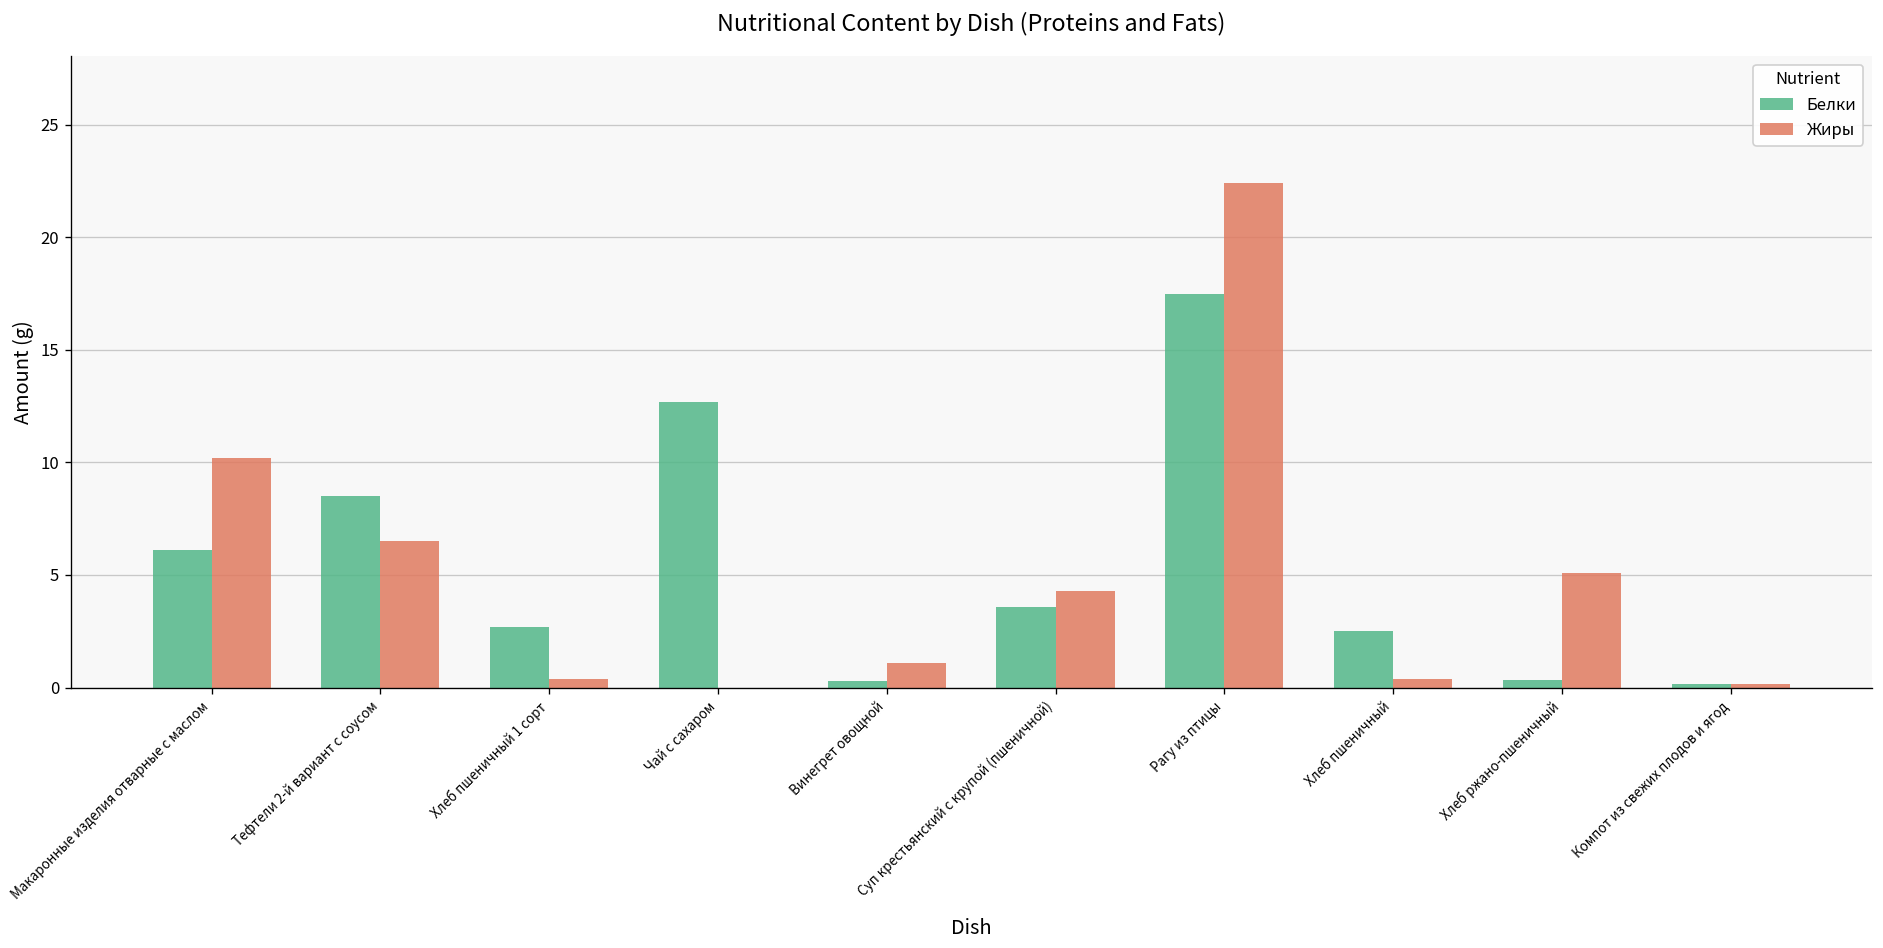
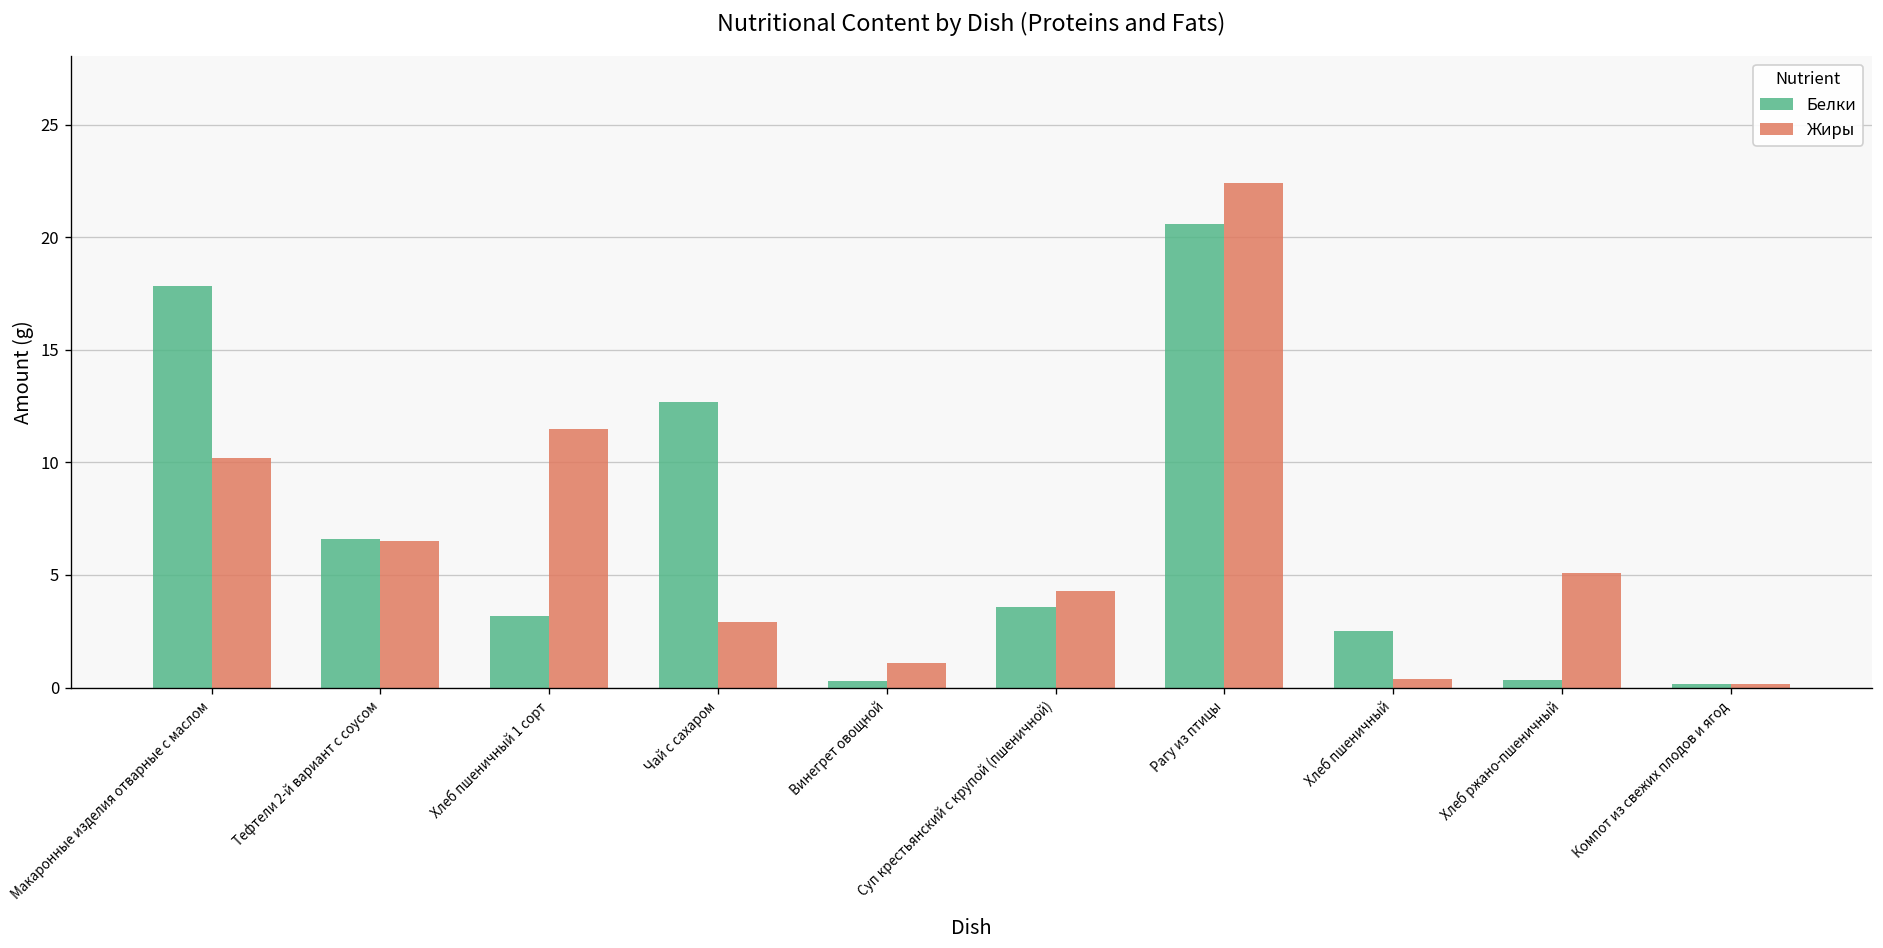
Белки, Макаронные изделия отварные с маслом: 6.1 -> 17.8
Белки, Тефтели 2-й вариант с соусом: 8.5 -> 6.6
Белки, Хлеб пшеничный 1 сорт: 2.7 -> 3.2
Жиры, Хлеб пшеничный 1 сорт: 0.4 -> 11.5
Жиры, Чай с сахаром: 0.0 -> 2.9
Белки, Рагу из птицы: 17.5 -> 20.6
